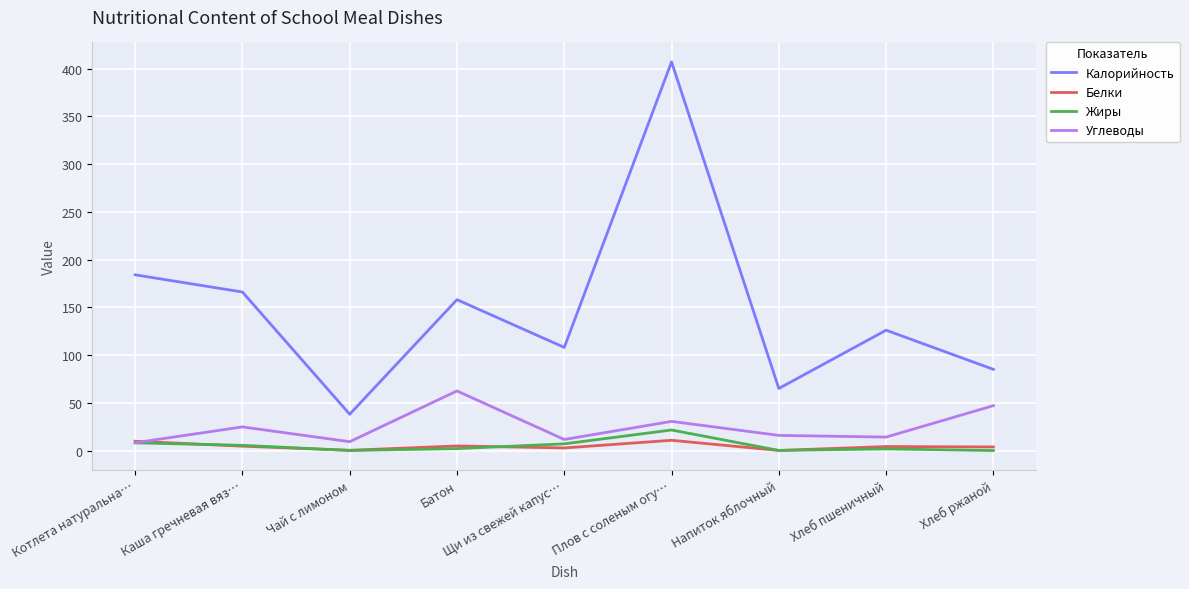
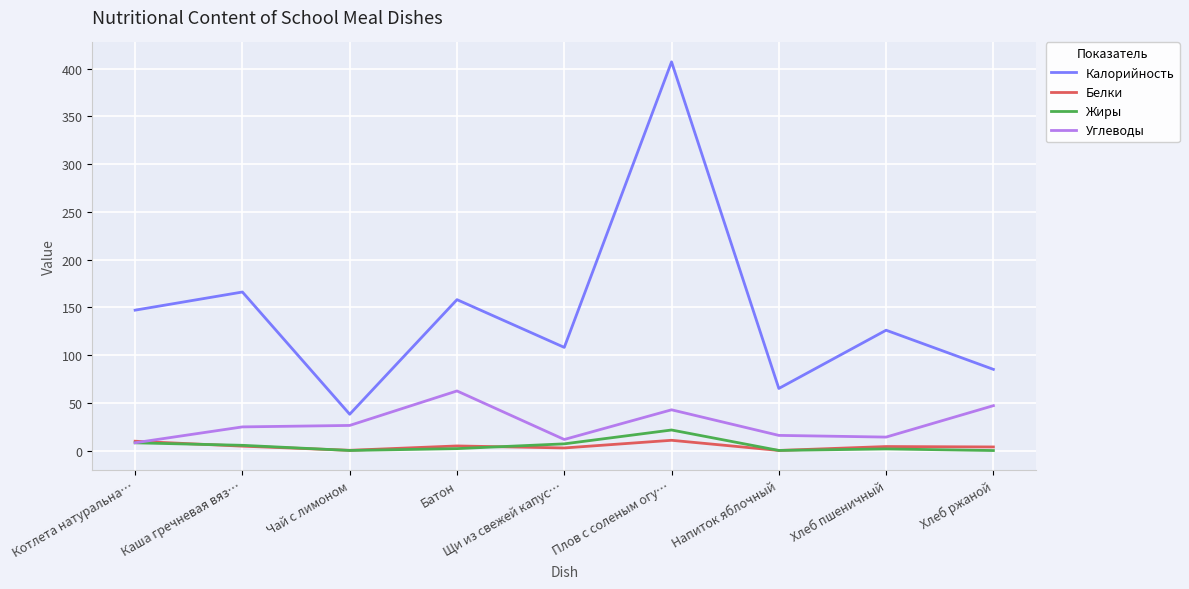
Калорийность, Котлета натуральна…: 180 -> 150
Углеводы, Чай с лимоном: 10 -> 30
Углеводы, Плов с соленым огу…: 30 -> 40
